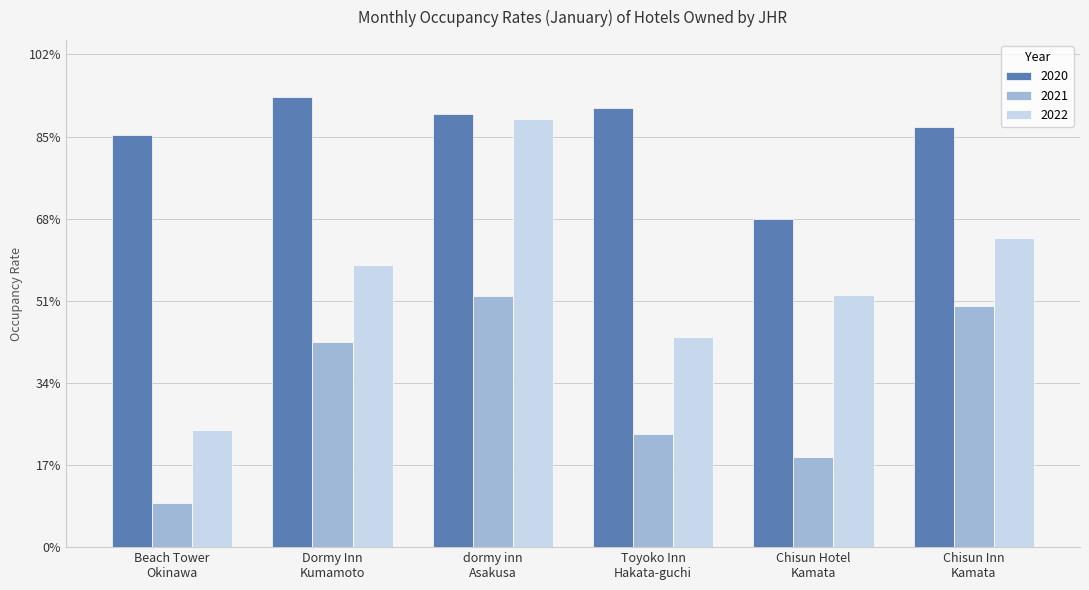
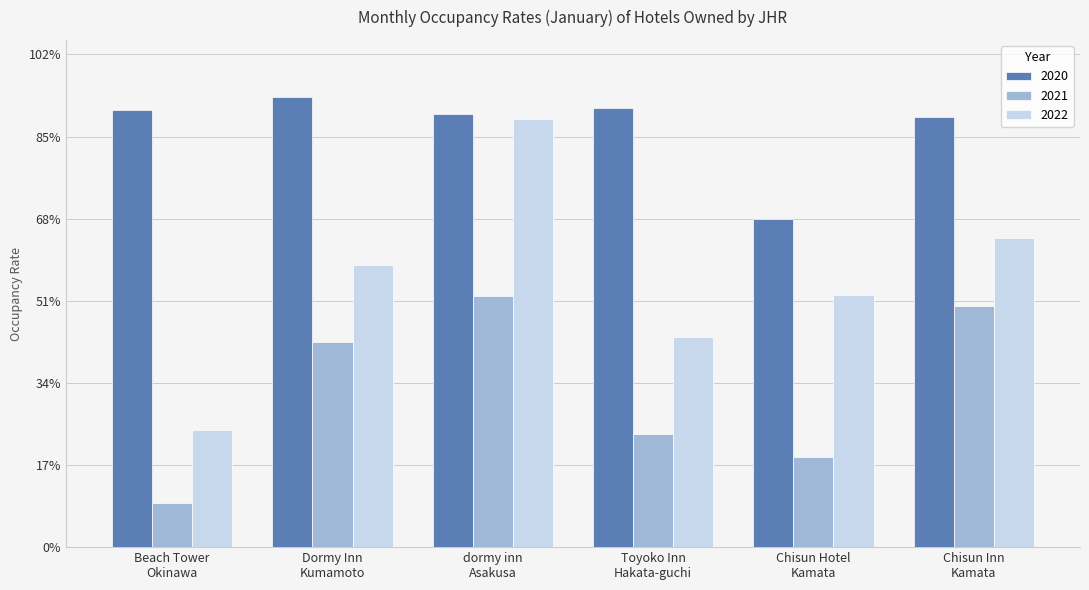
2020, Beach Tower Okinawa: 85% -> 90%
2020, Chisun Inn Kamata: 87% -> 89%
